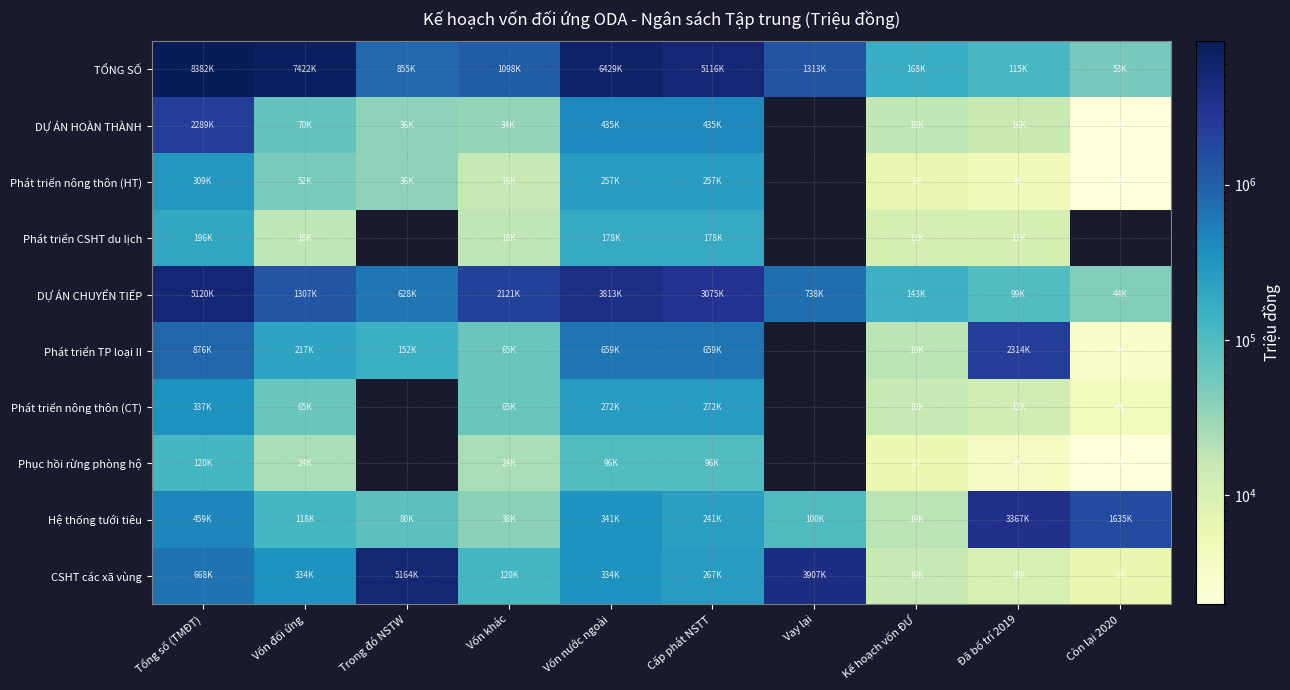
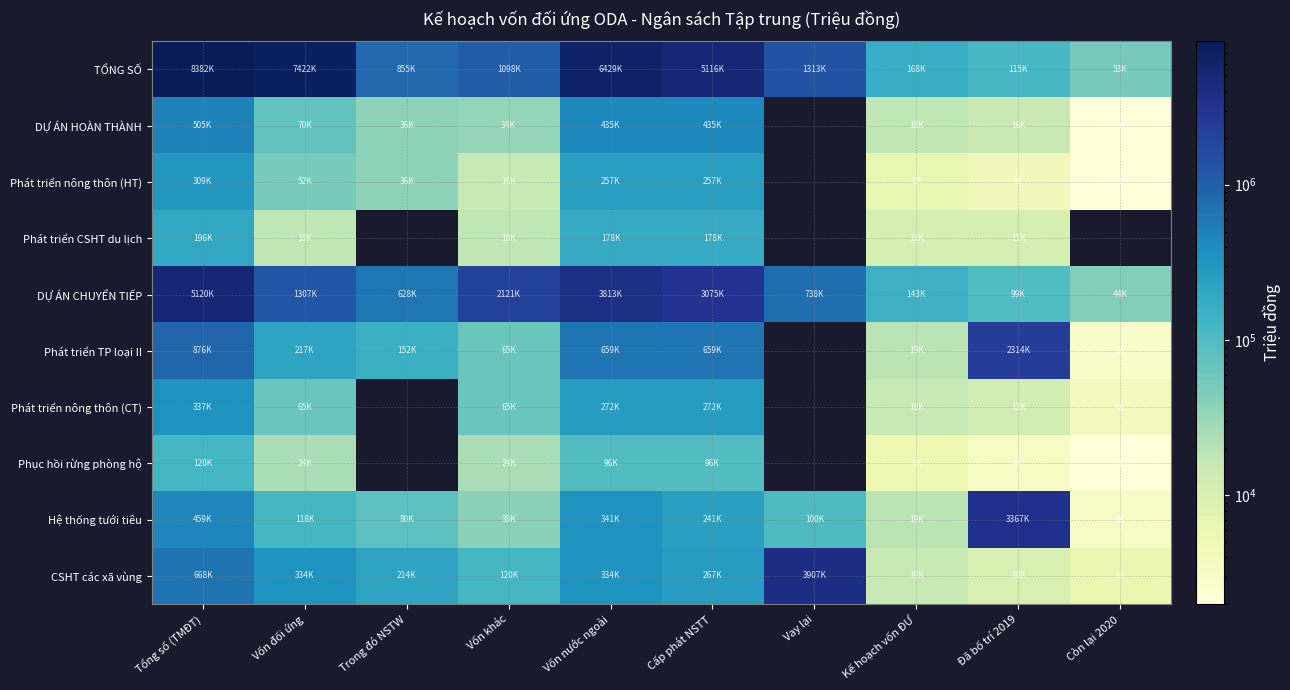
DỰ ÁN HOÀN THÀNH, Tổng số (TMĐT): 2289K -> 505K
Hệ thống tưới tiêu, Còn lại 2020: 1635K -> 3K
CSHT các xã vùng, Trong đó NSTW: 5164K -> 214K
